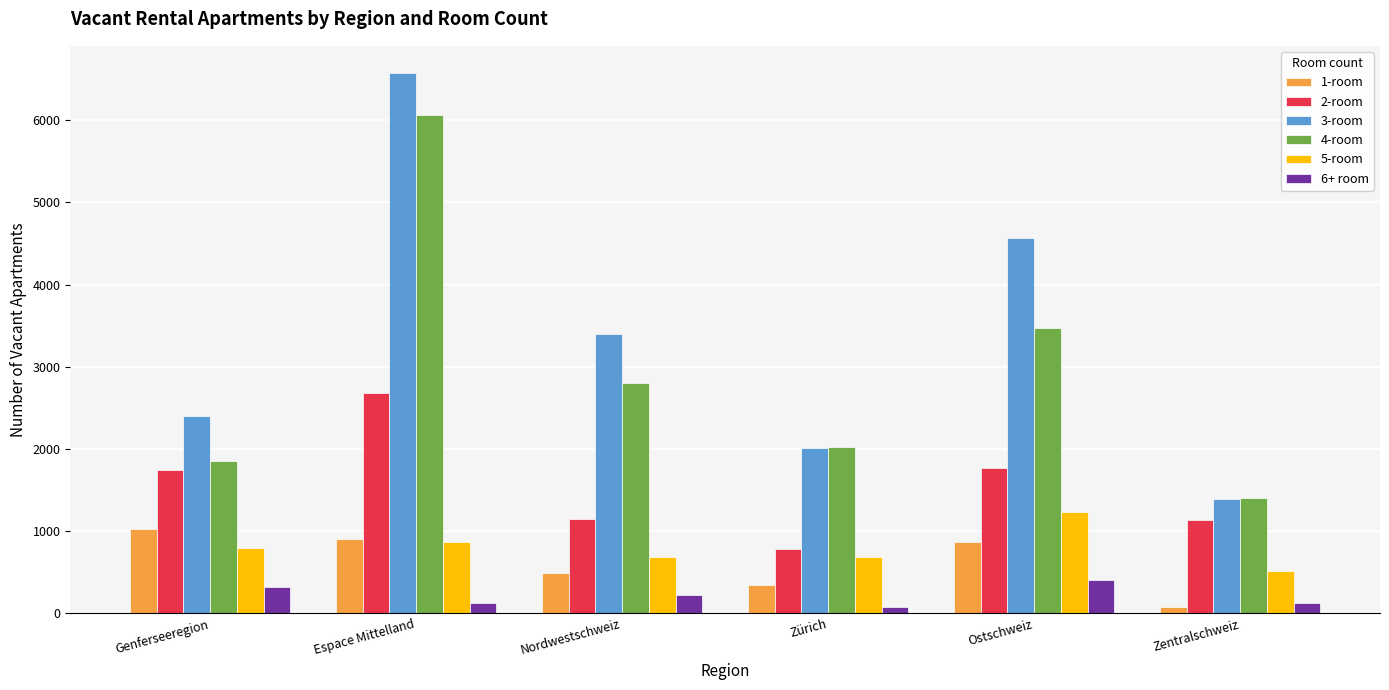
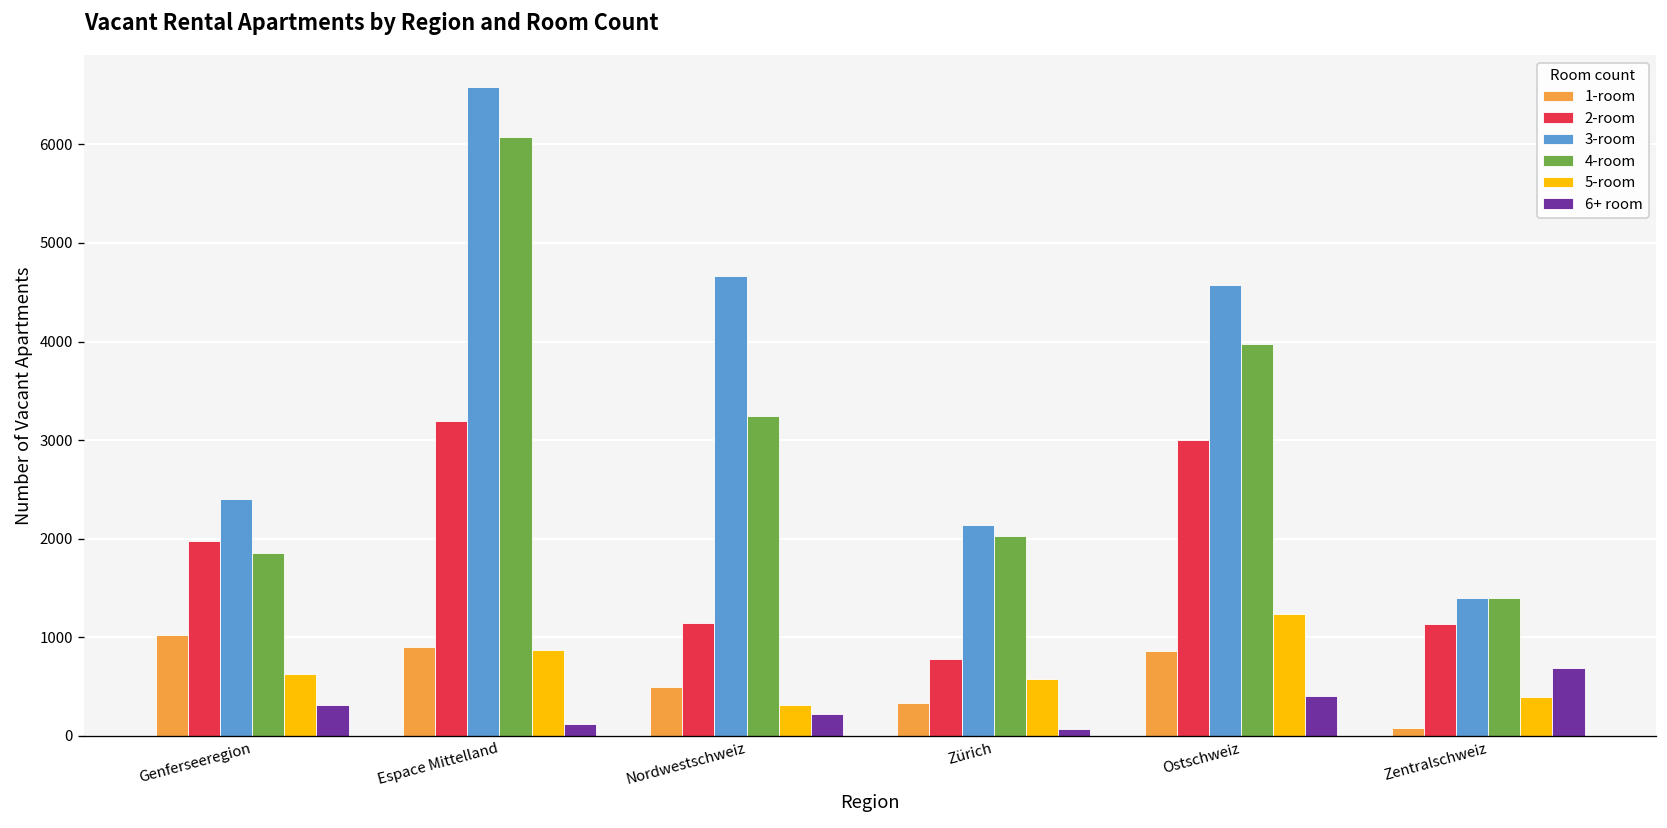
2-room, Genferseeregion: 1700 -> 2000
5-room, Genferseeregion: 800 -> 600
2-room, Espace Mittelland: 2700 -> 3200
3-room, Nordwestschweiz: 3400 -> 4700
4-room, Nordwestschweiz: 2800 -> 3200
5-room, Nordwestschweiz: 700 -> 300
3-room, Zürich: 2000 -> 2100
5-room, Zürich: 700 -> 600
2-room, Ostschweiz: 1800 -> 3000
4-room, Ostschweiz: 3500 -> 4000
5-room, Zentralschweiz: 500 -> 400
6+ room, Zentralschweiz: 100 -> 700
